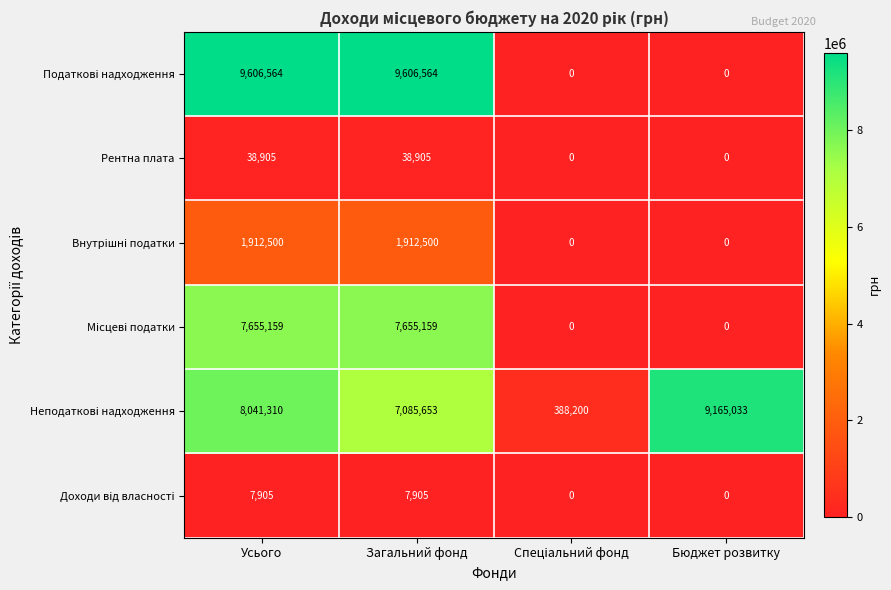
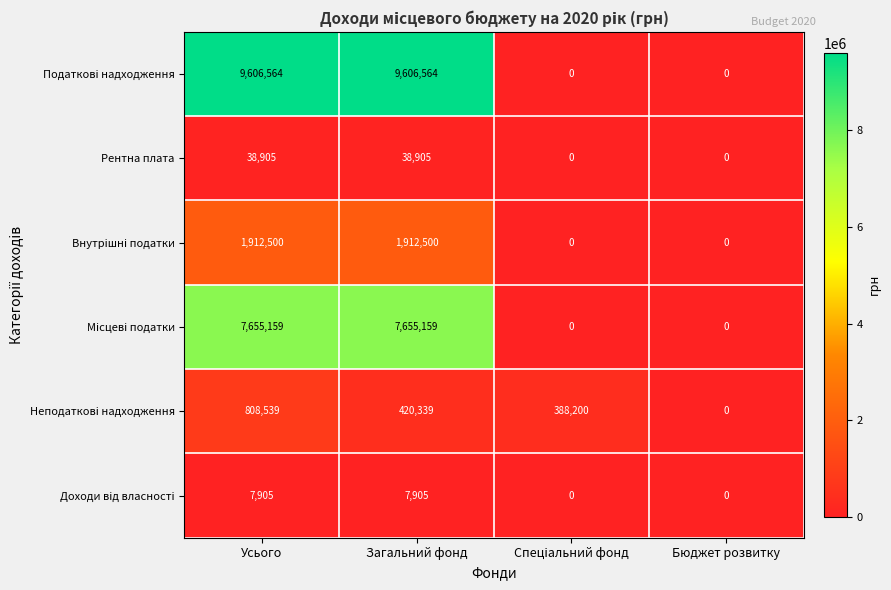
Неподаткові надходження, Усього: 8,041,310 -> 808,539
Неподаткові надходження, Загальний фонд: 7,085,653 -> 420,339
Неподаткові надходження, Бюджет розвитку: 9,165,033 -> 0
